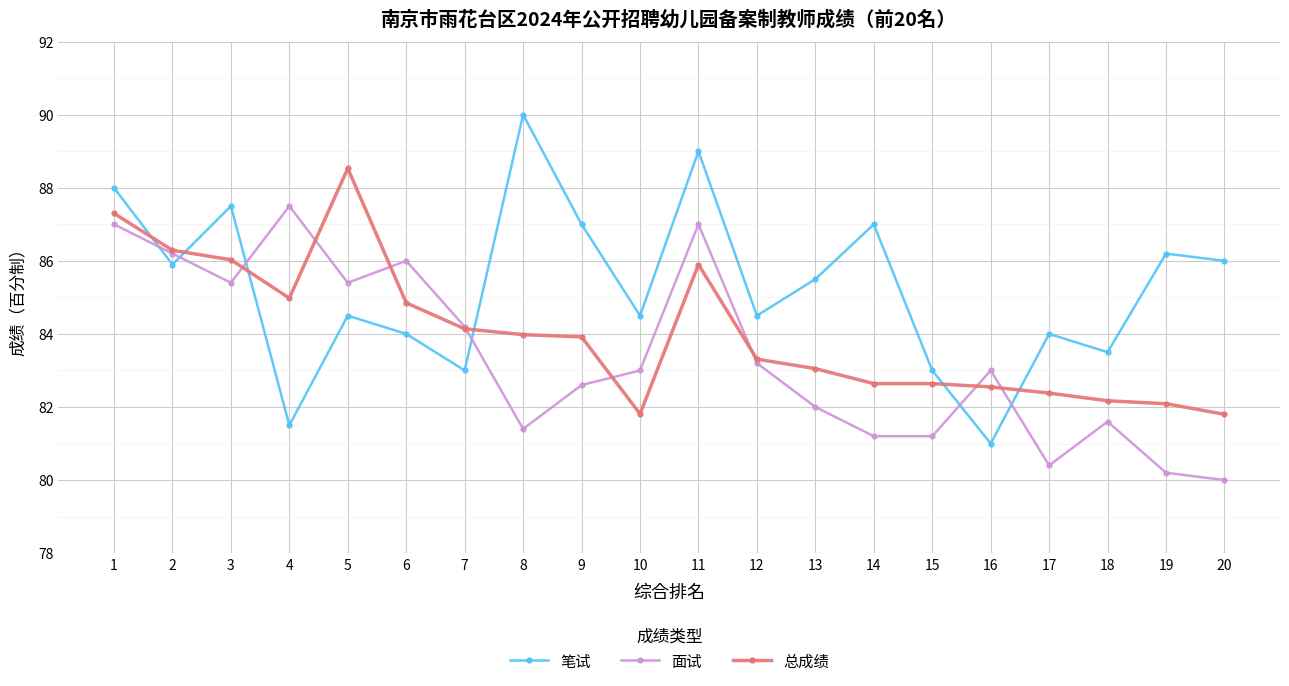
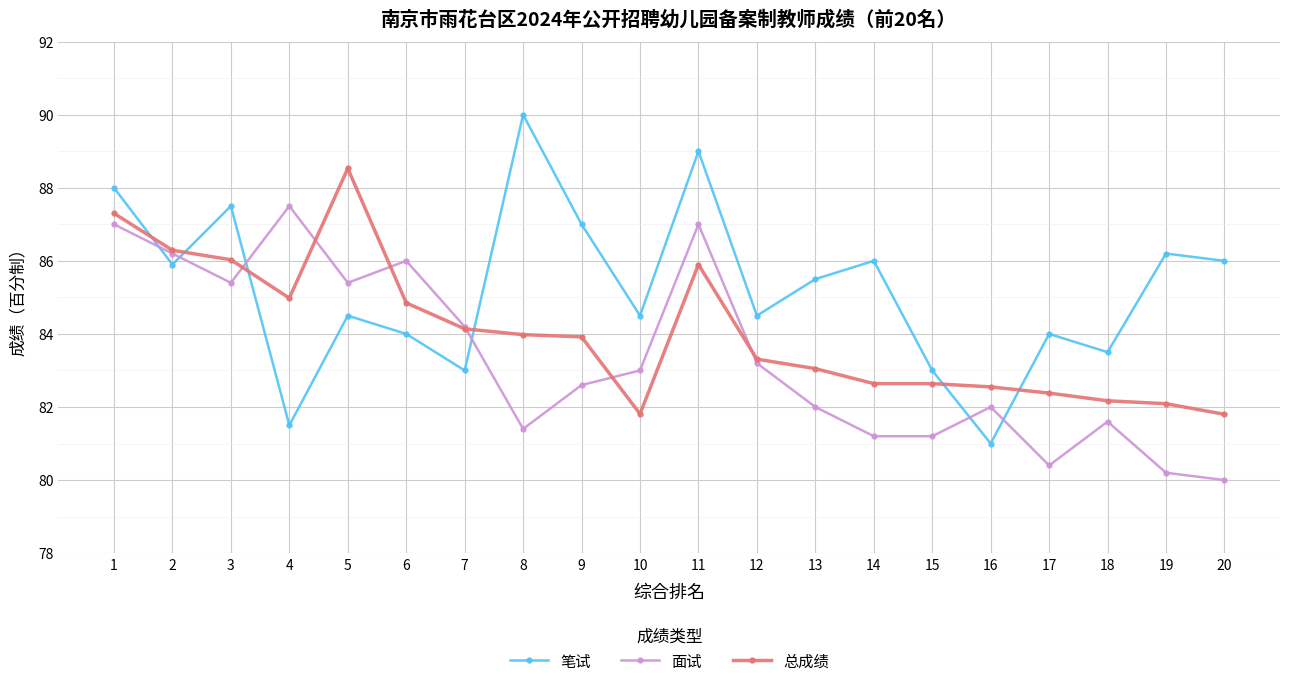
笔试, 14: 87 -> 86
面试, 16: 83 -> 82
